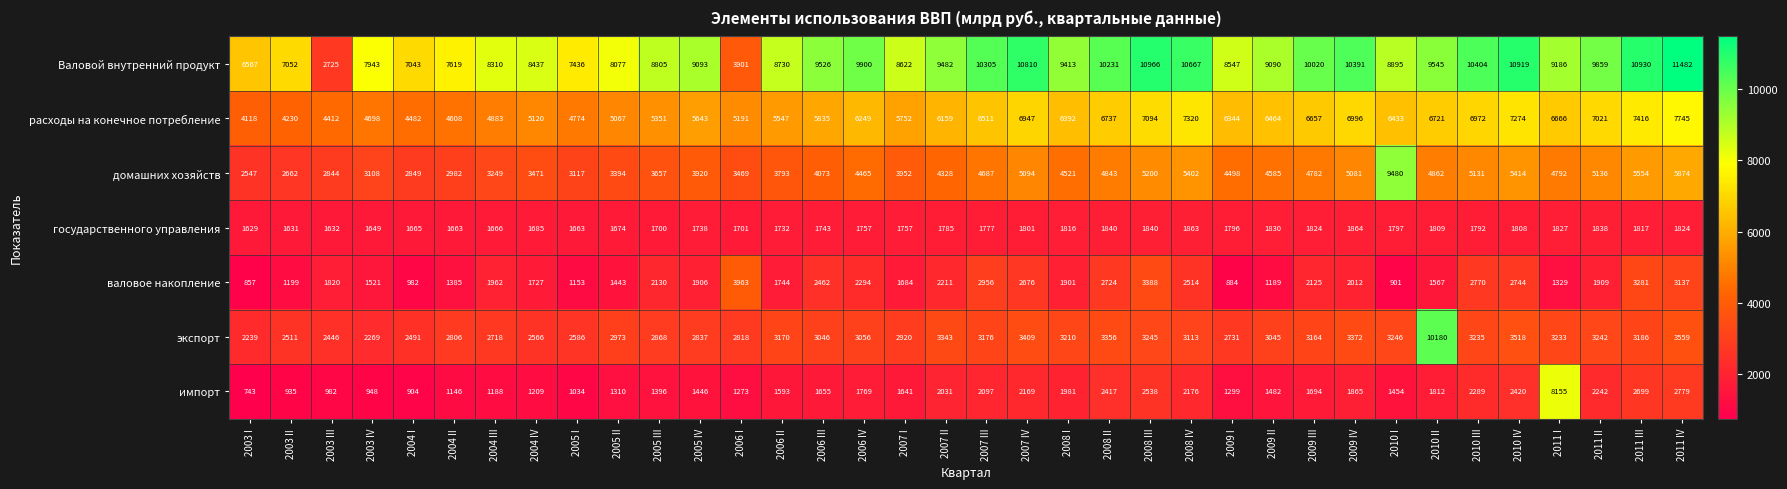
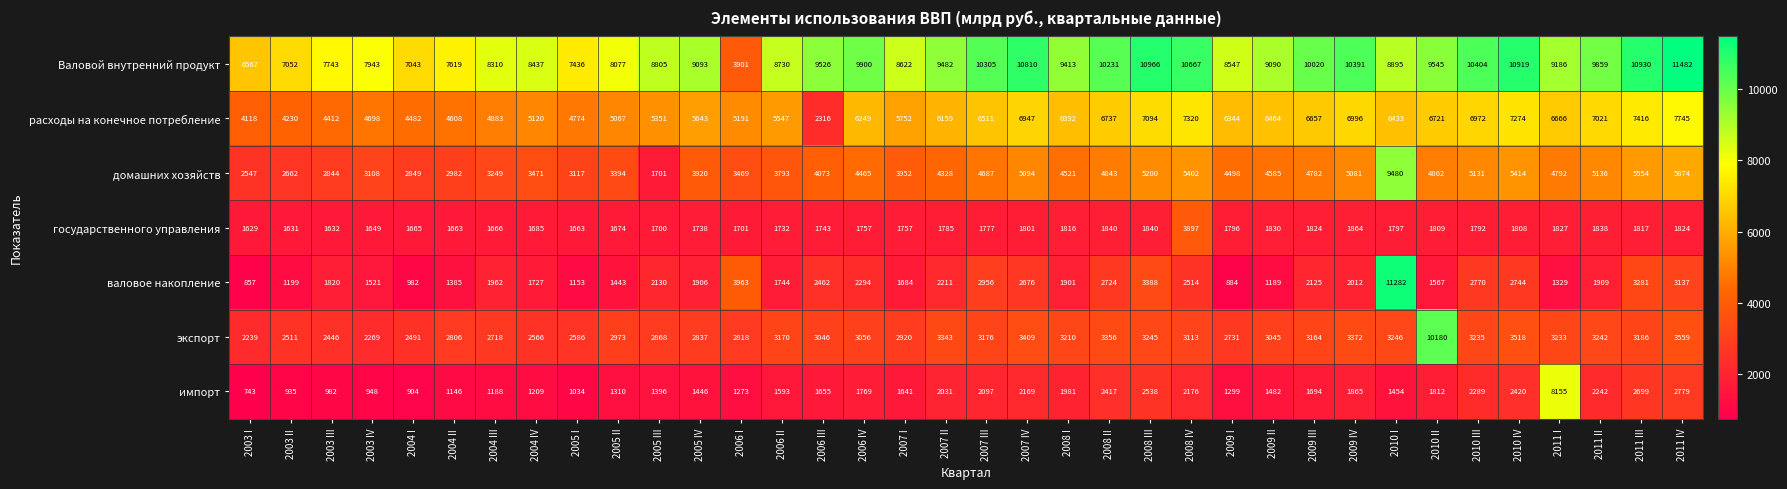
Валовой внутренний продукт, 2003 III: 2725 -> 7743
расходы на конечное потребление, 2006 III: 5835 -> 2316
домашних хозяйств, 2005 III: 3657 -> 1701
государственного управления, 2008 IV: 1863 -> 3897
валовое накопление, 2010 I: 901 -> 11282
